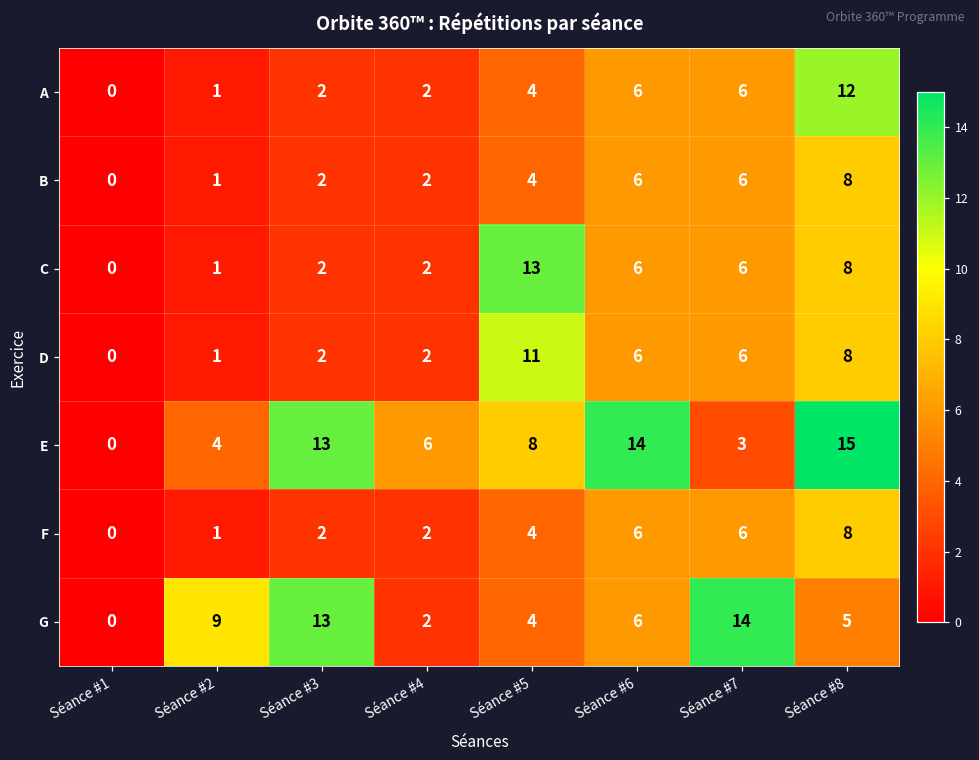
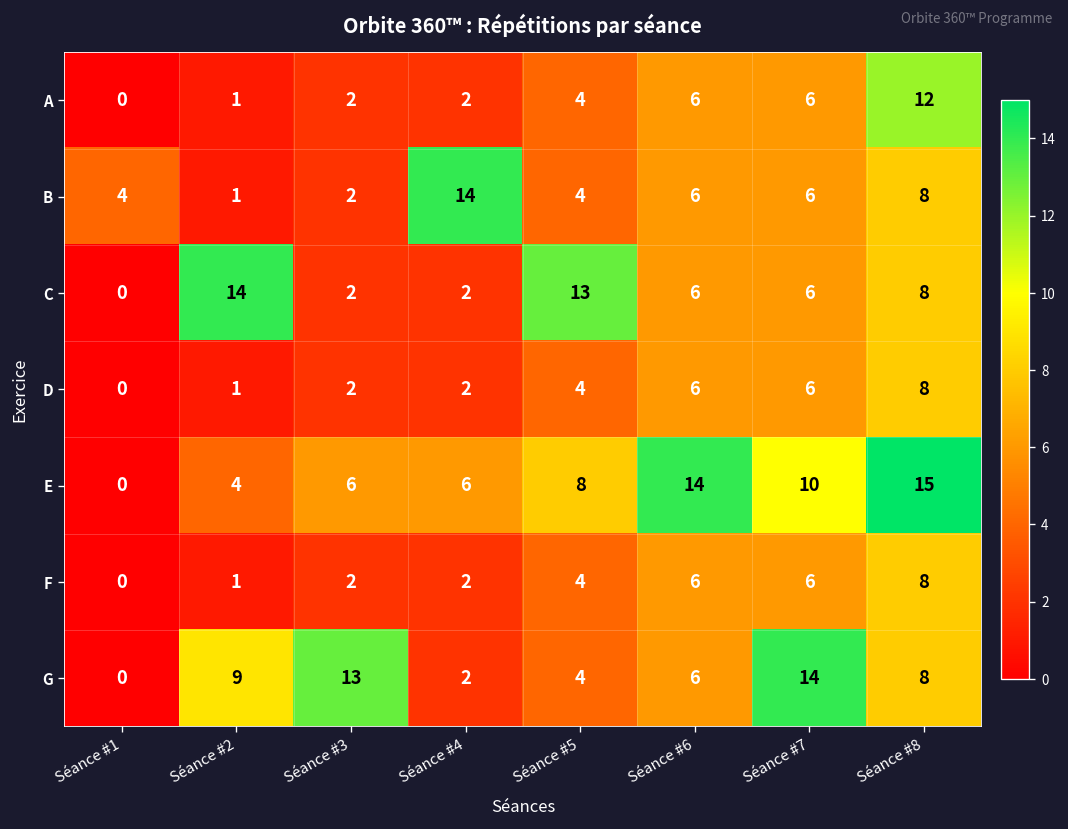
B, Séance #1: 0 -> 4
B, Séance #4: 2 -> 14
C, Séance #2: 1 -> 14
D, Séance #5: 11 -> 4
E, Séance #3: 13 -> 6
E, Séance #7: 3 -> 10
G, Séance #8: 5 -> 8
